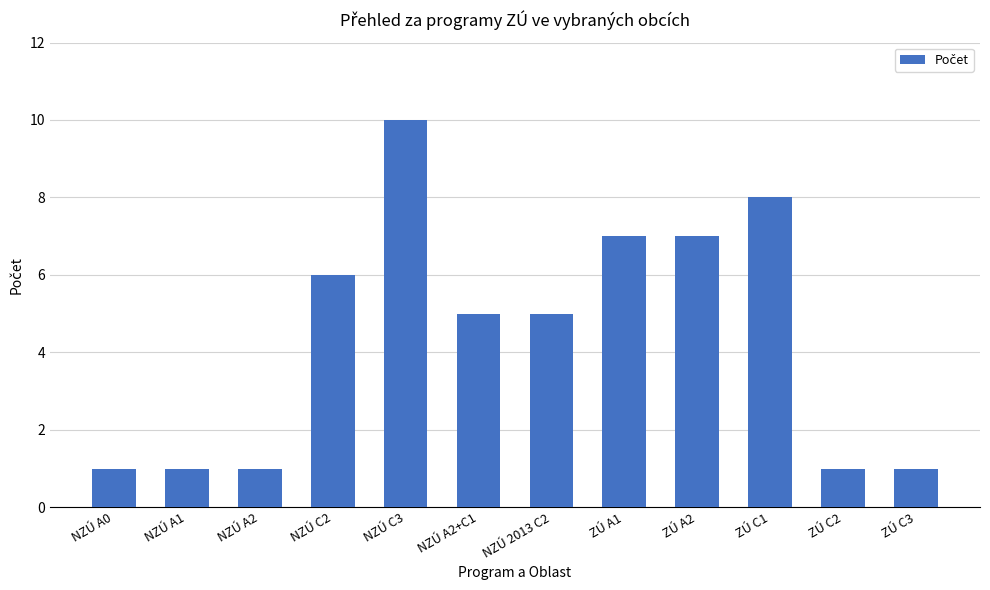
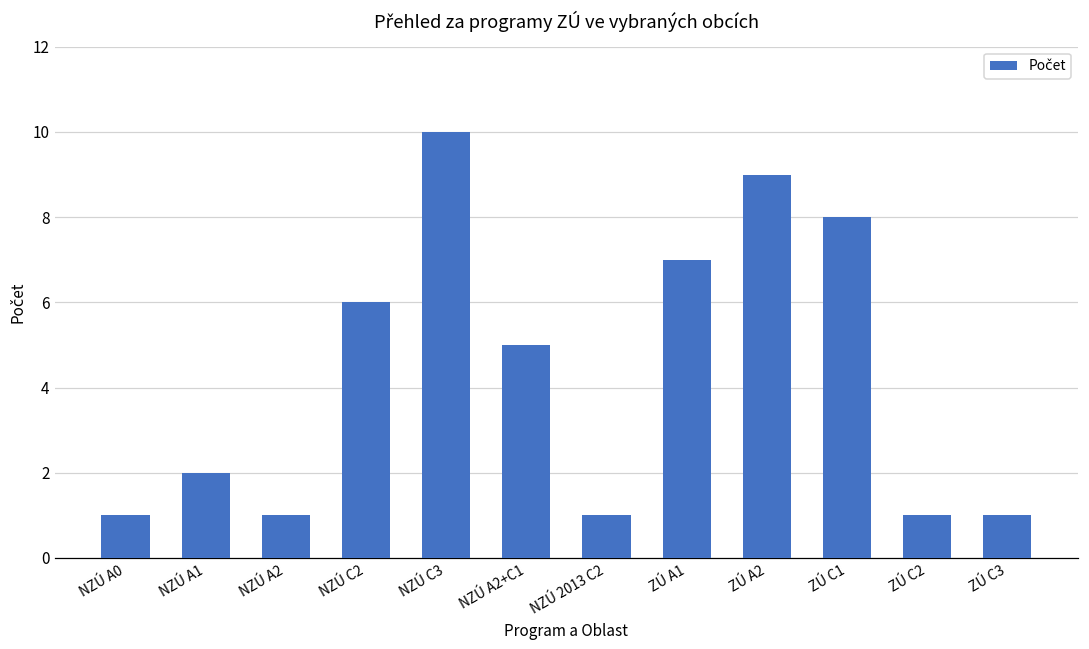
NZÚ A1: 1 -> 2
NZÚ 2013 C2: 5 -> 1
ZÚ A2: 7 -> 9
